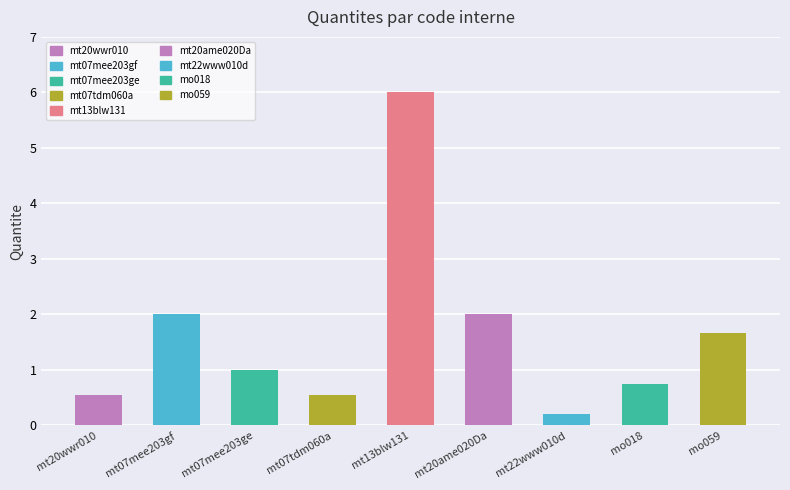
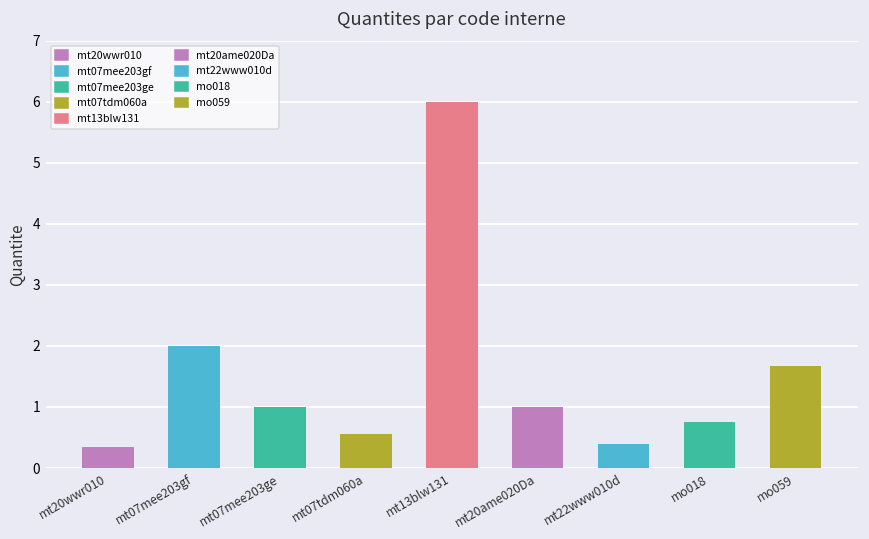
mt20wwr010: 0.6 -> 0.3
mt20ame020Da: 2 -> 1
mt22www010d: 0.2 -> 0.4
